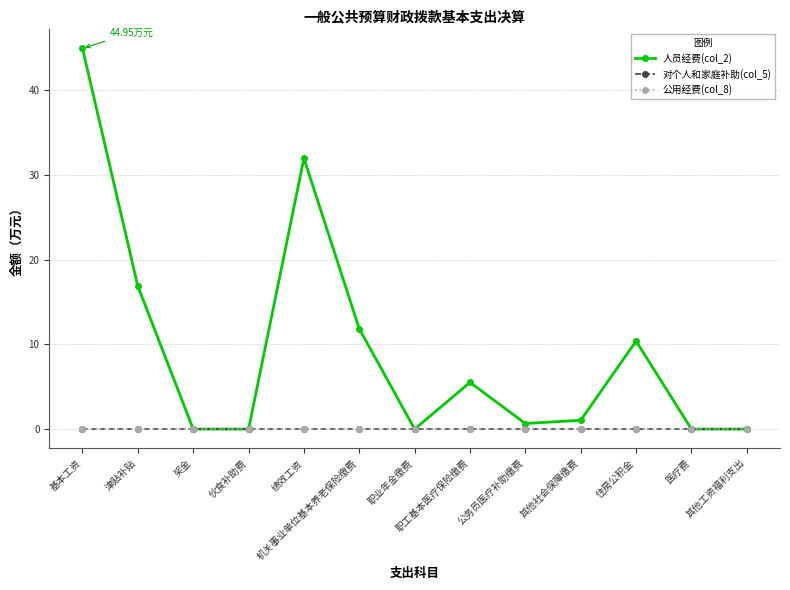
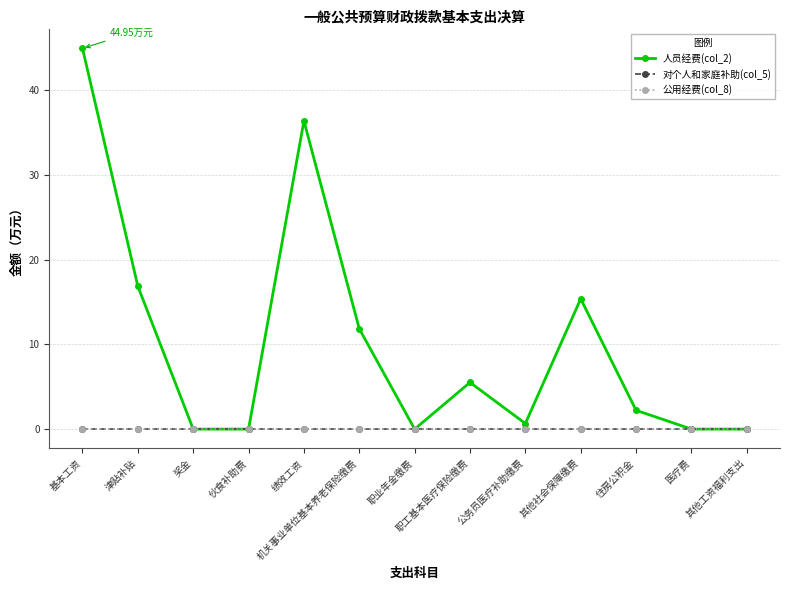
人员经费(col_2), 绩效工资: 32 -> 36
人员经费(col_2), 其他社会保障缴费: 1 -> 15
人员经费(col_2), 住房公积金: 10 -> 2
